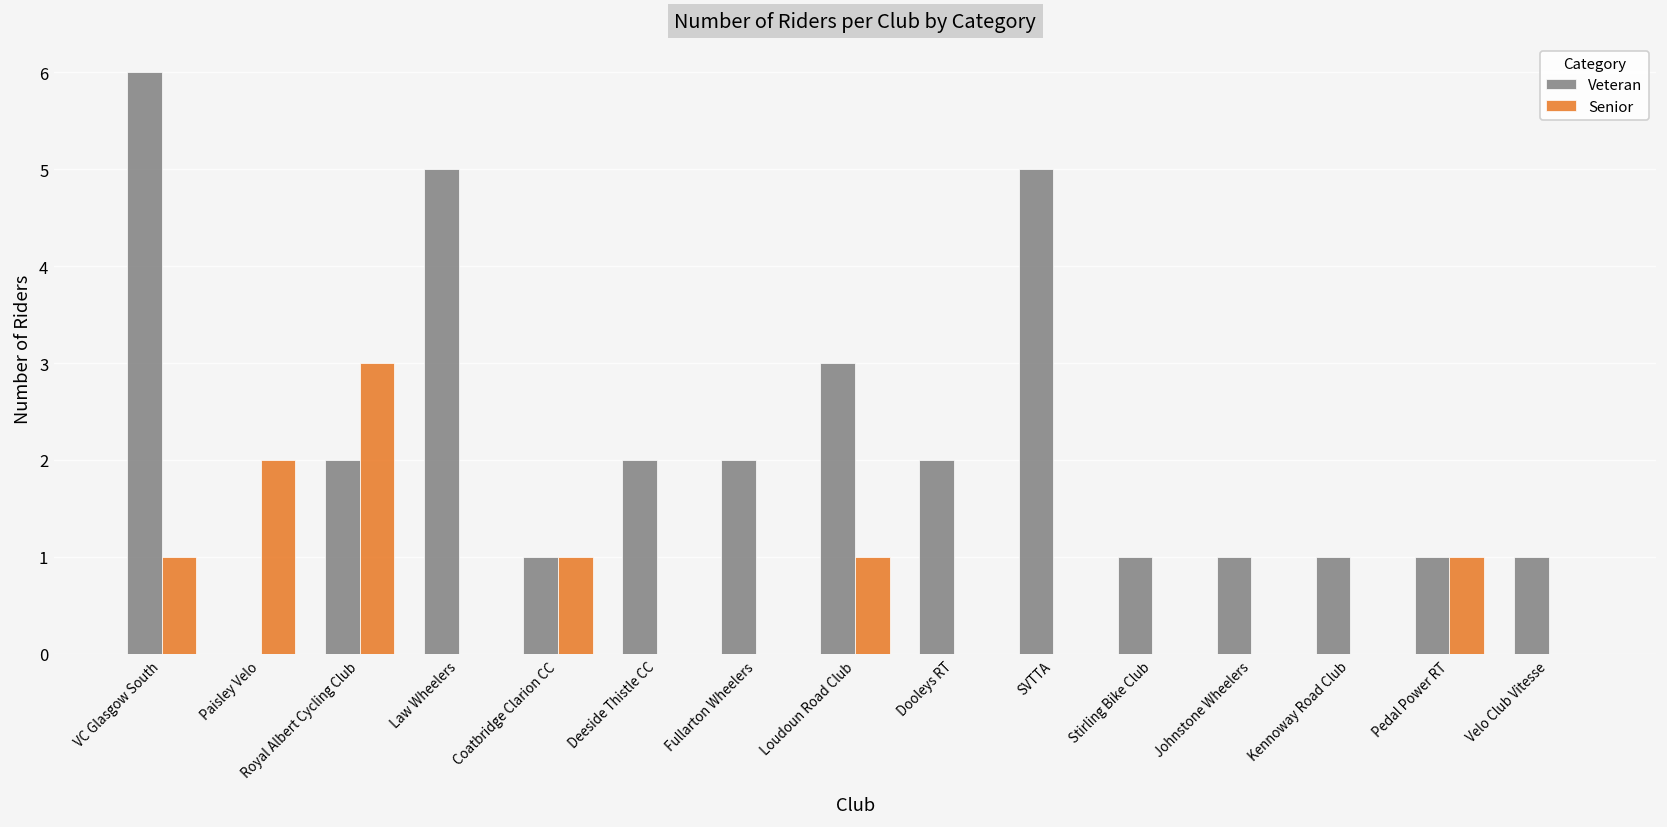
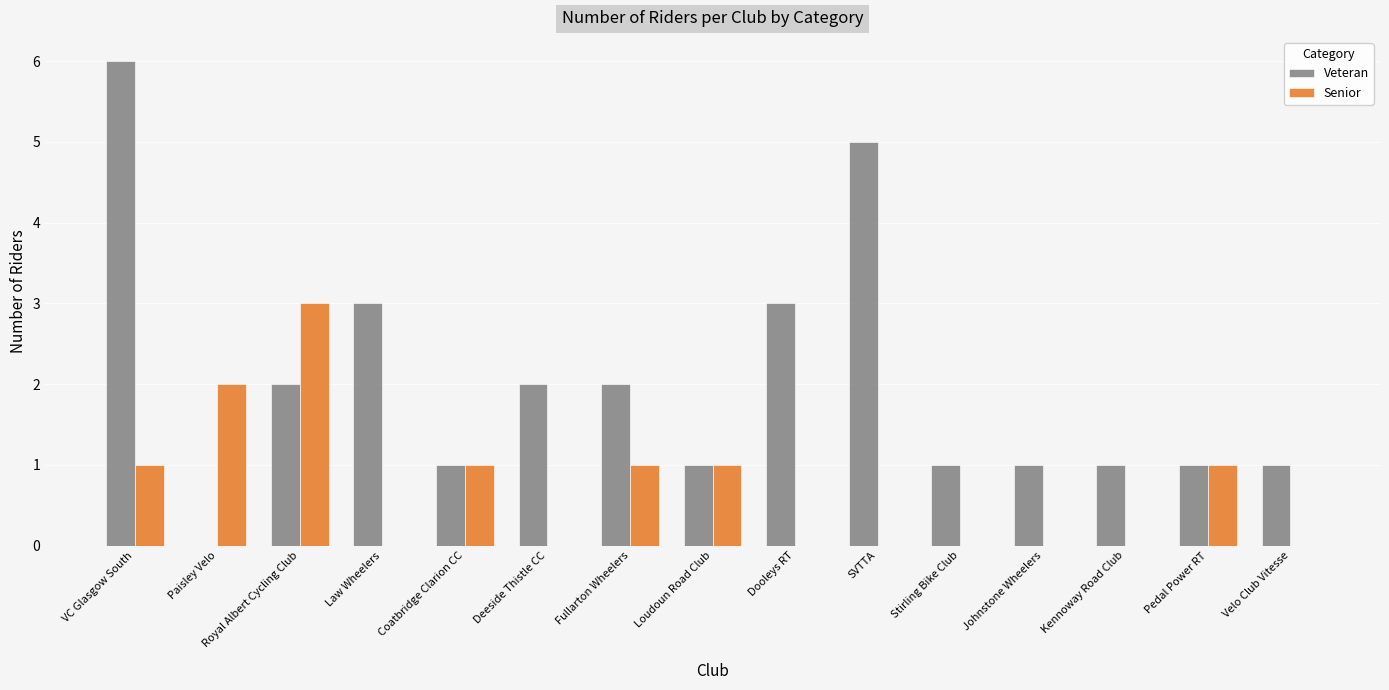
Veteran, Law Wheelers: 5 -> 3
Senior, Fullarton Wheelers: 0 -> 1
Veteran, Loudoun Road Club: 3 -> 1
Veteran, Dooleys RT: 2 -> 3
